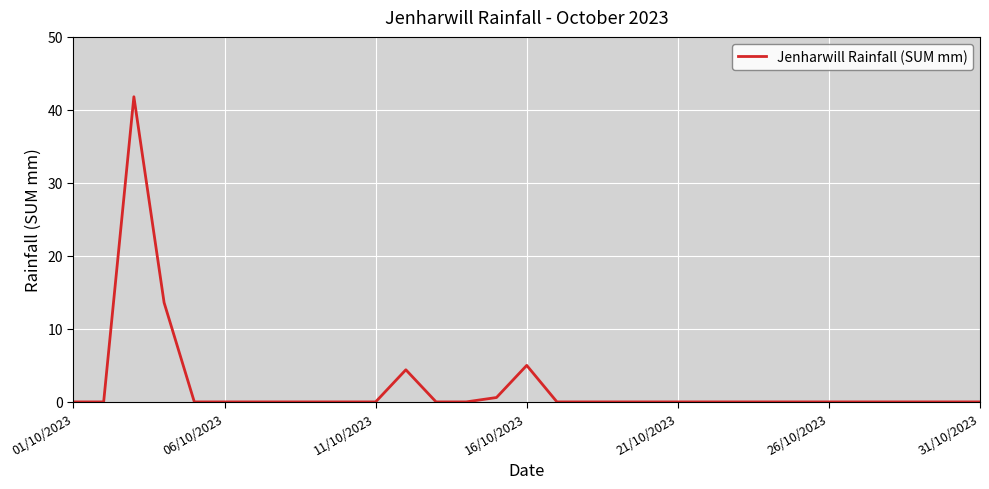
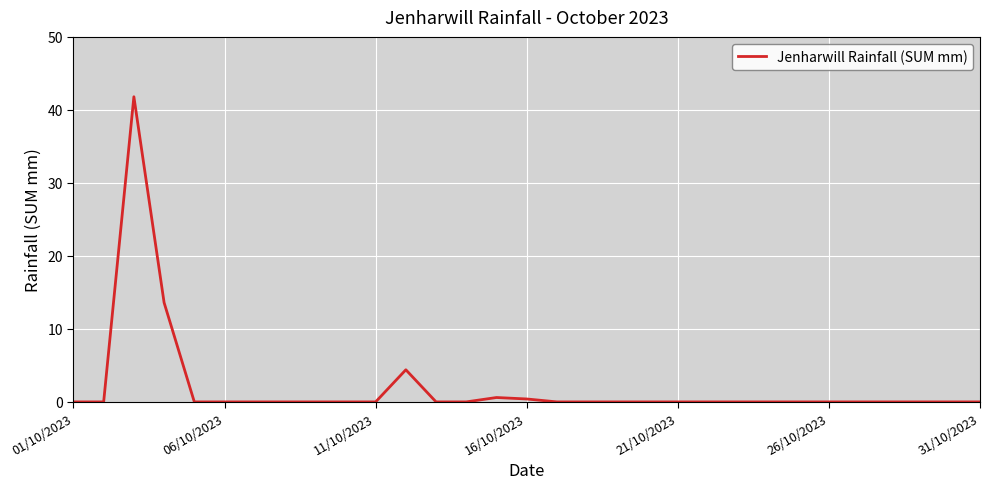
16/10/2023: 5 -> 0
